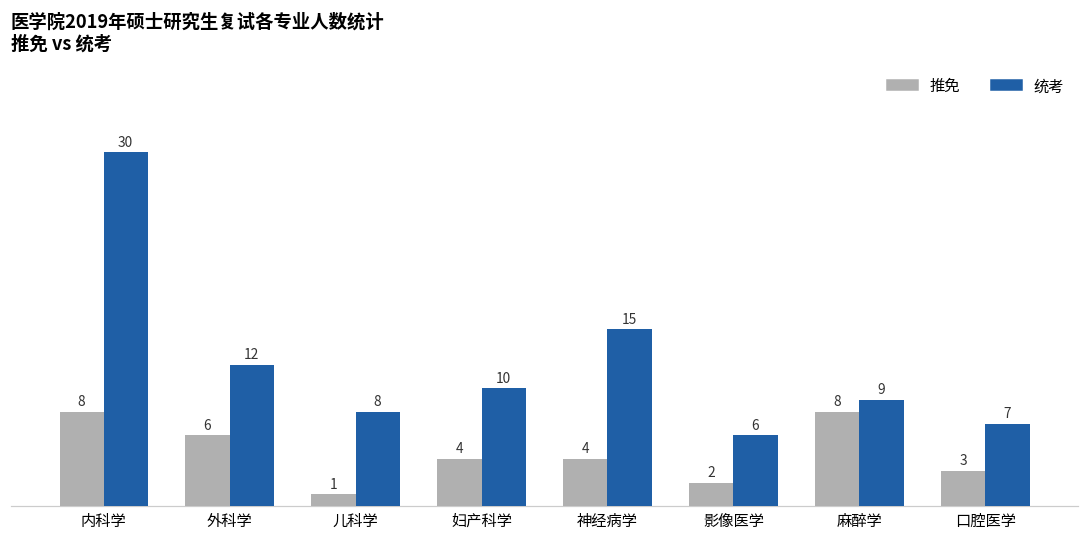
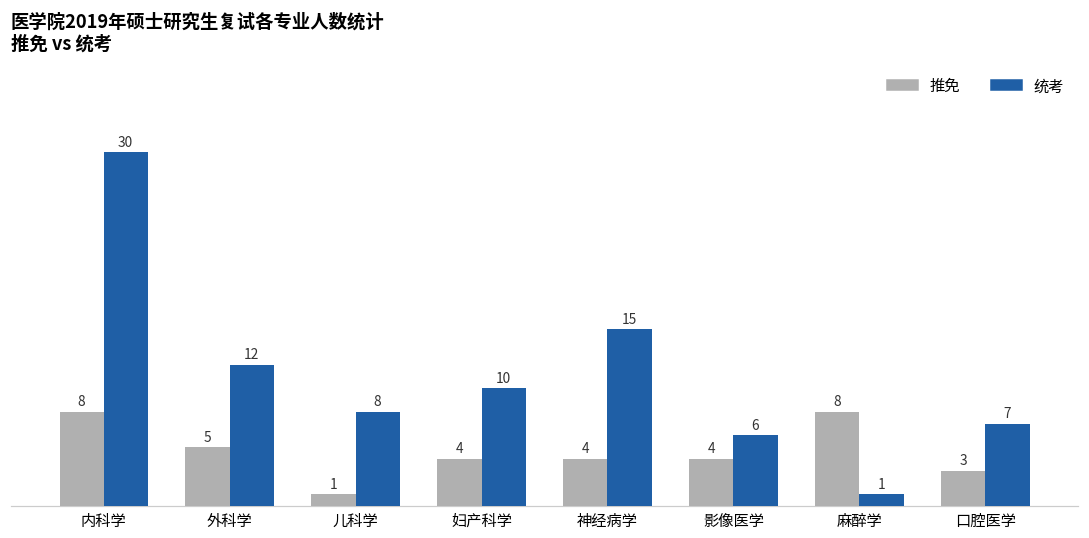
推免, 外科学: 6 -> 5
推免, 影像医学: 2 -> 4
统考, 麻醉学: 9 -> 1
